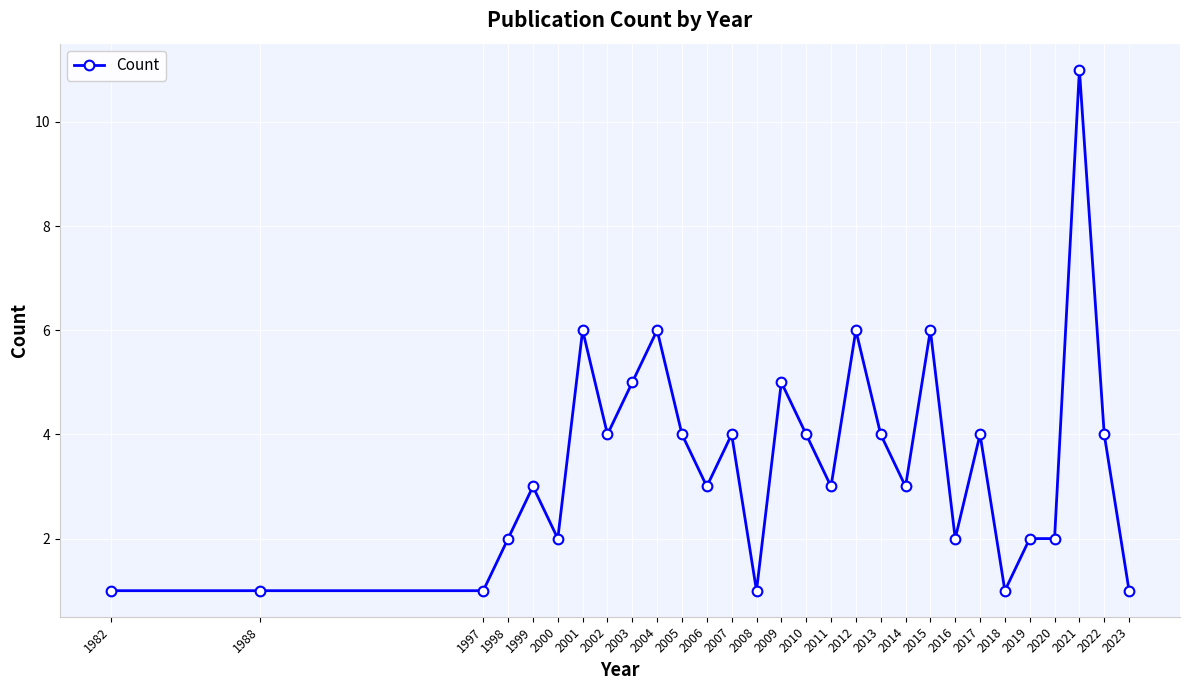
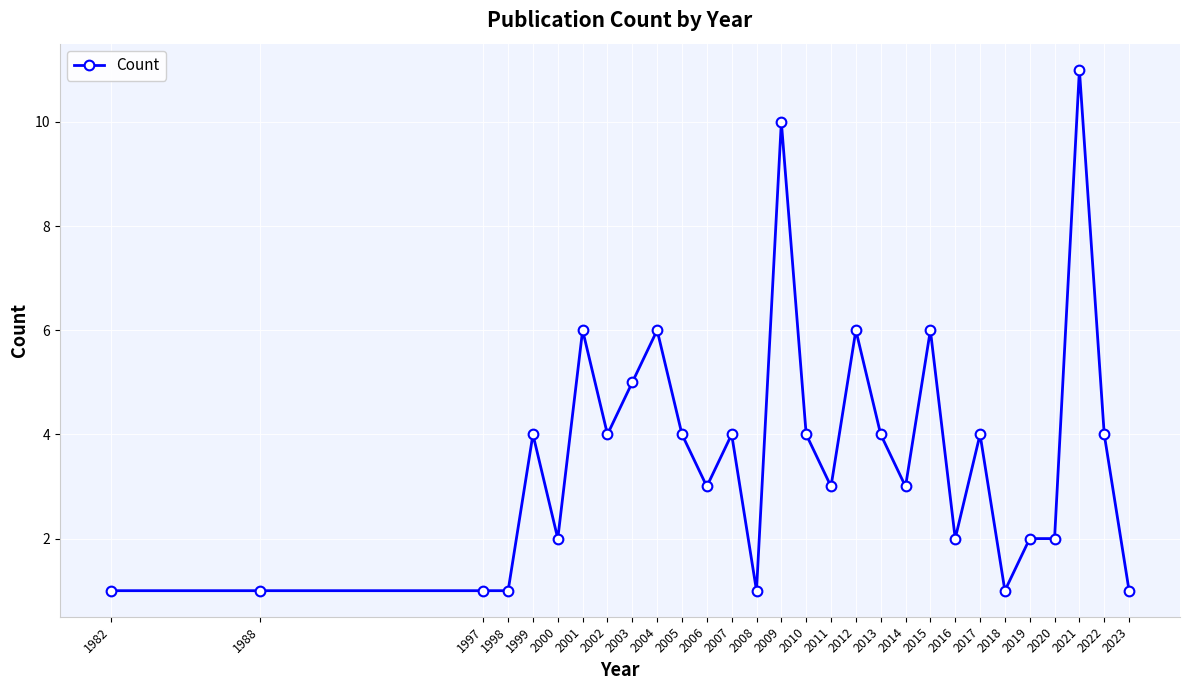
1998: 2 -> 1
1999: 3 -> 4
2009: 5 -> 10
